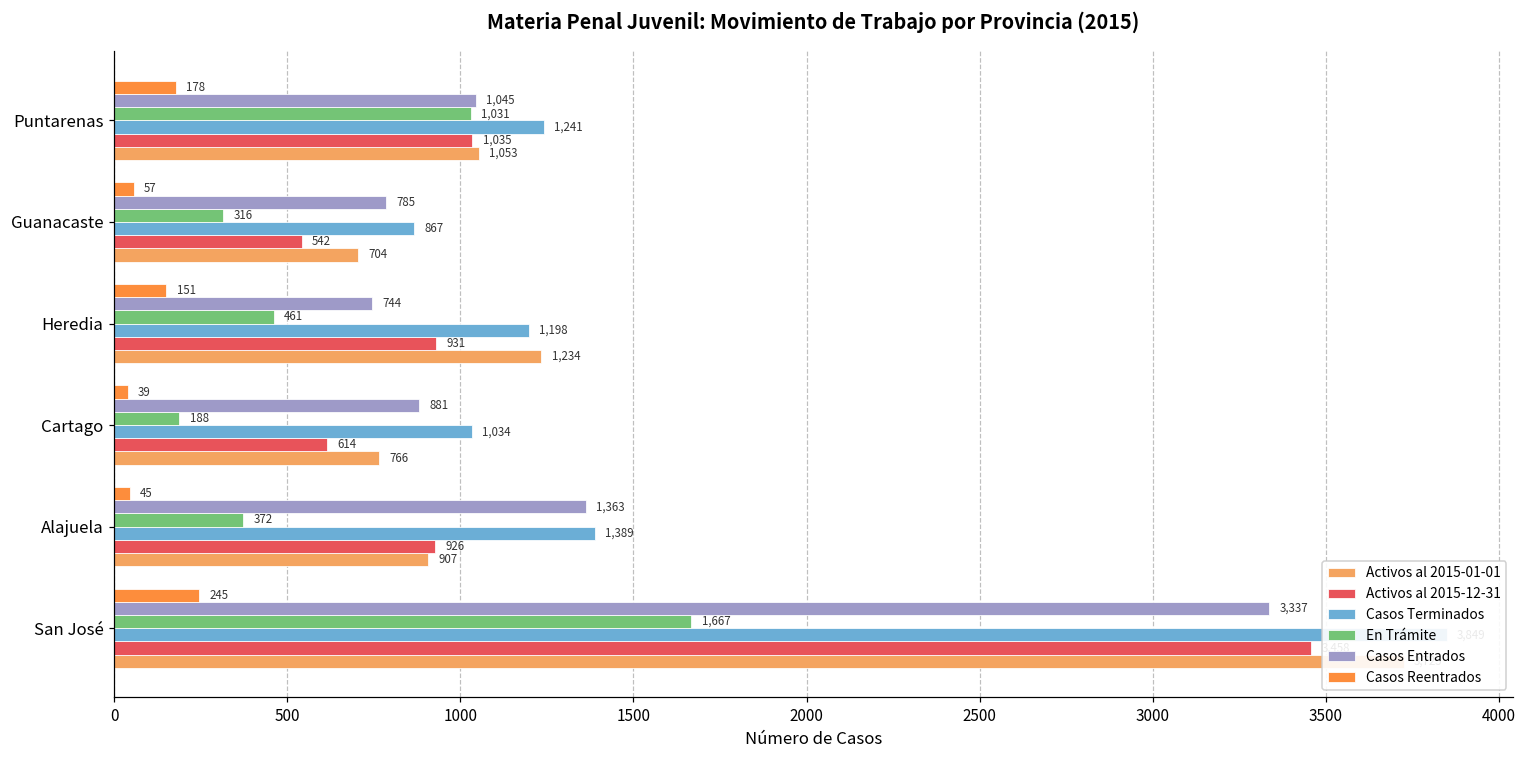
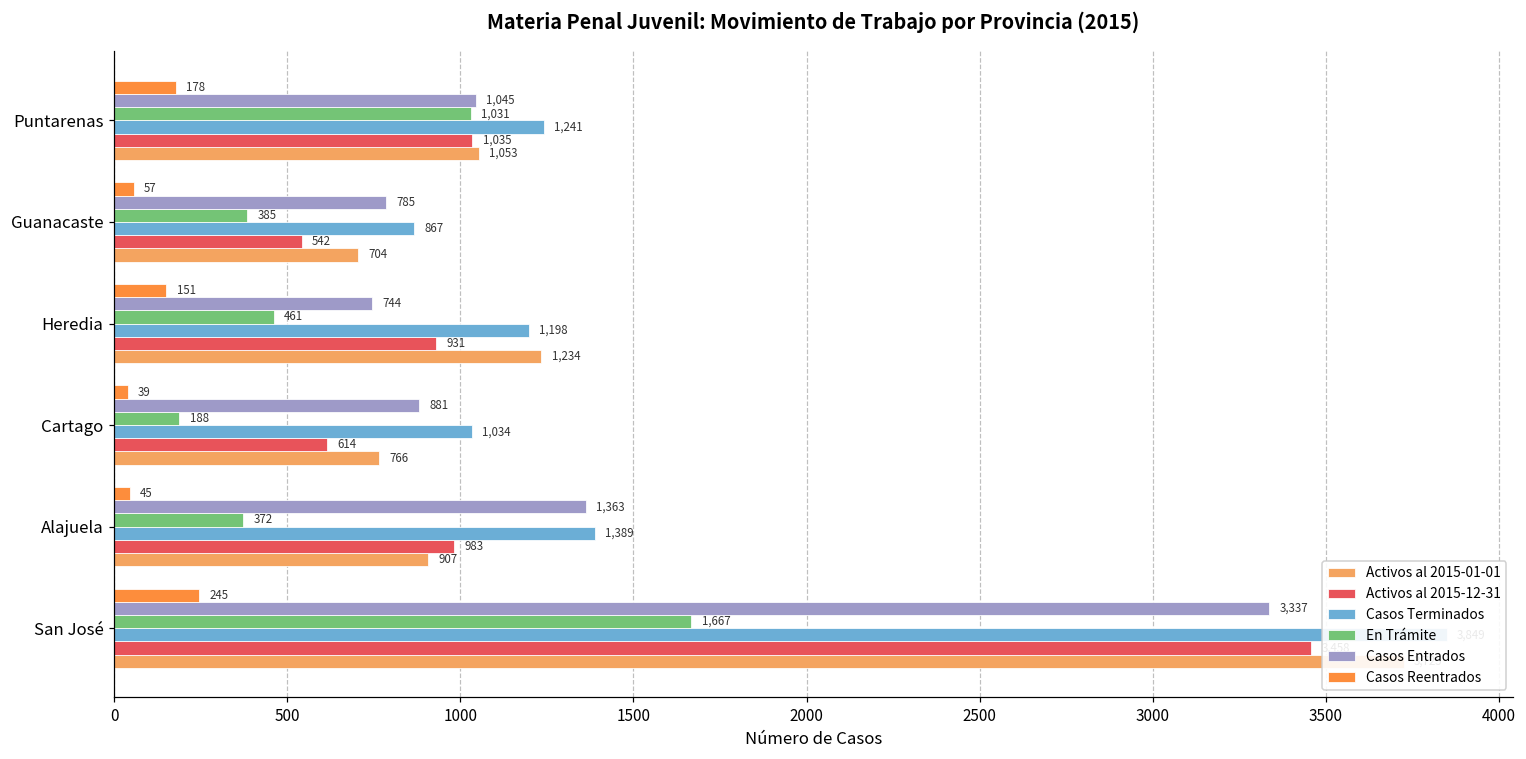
En Trámite, Guanacaste: 316 -> 385
Activos al 2015-12-31, Alajuela: 926 -> 983
